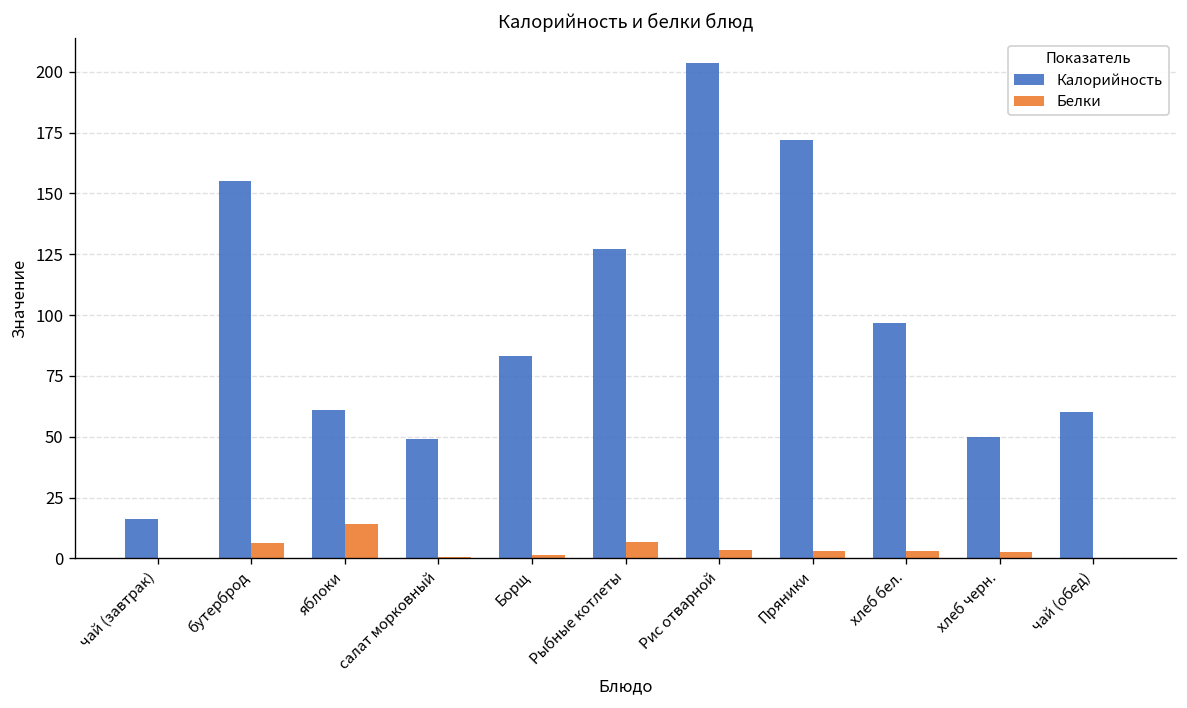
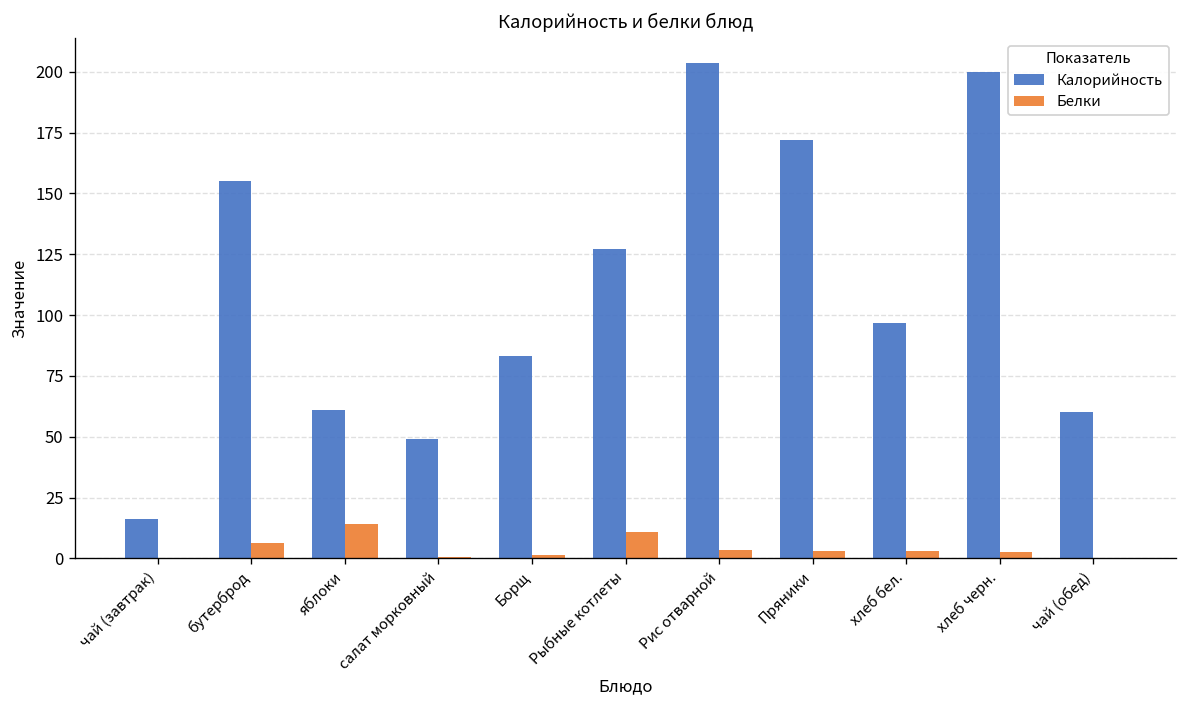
Белки, Рыбные котлеты: 7 -> 11
Калорийность, хлеб черн.: 50 -> 200
